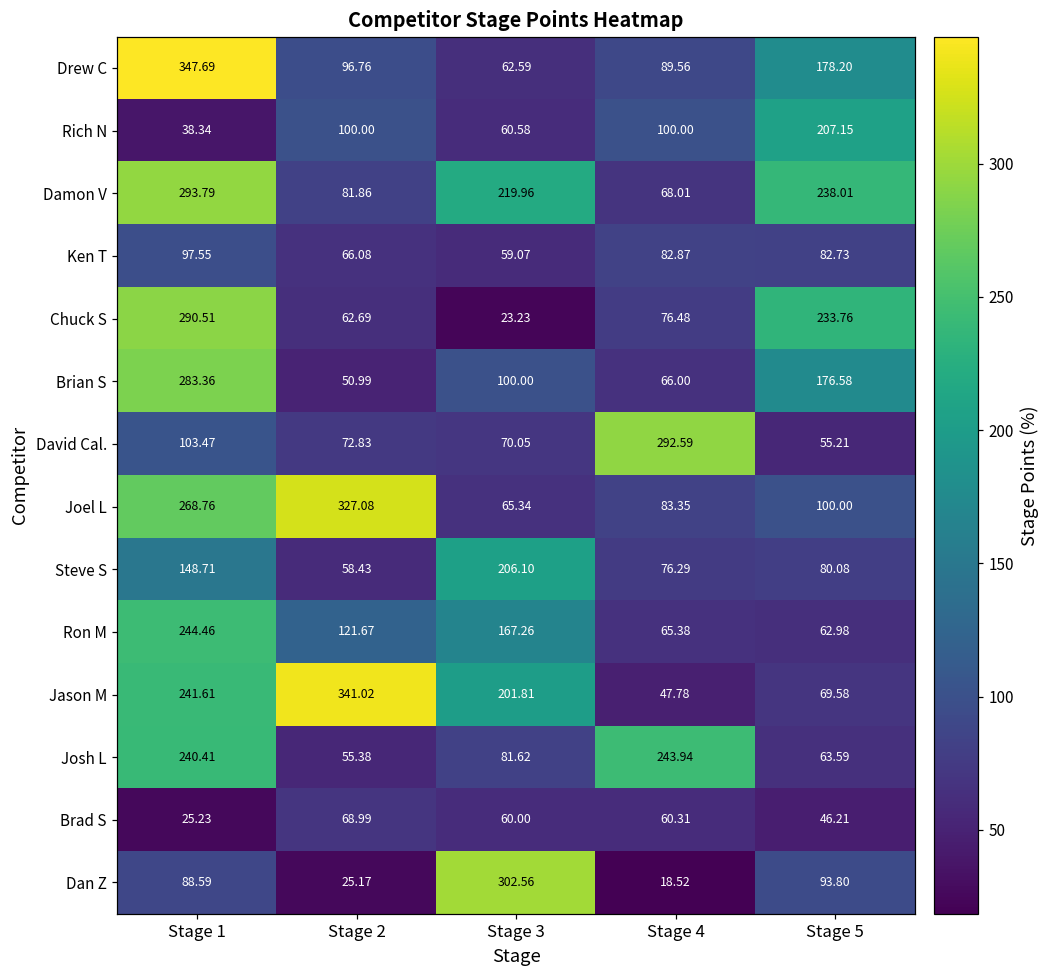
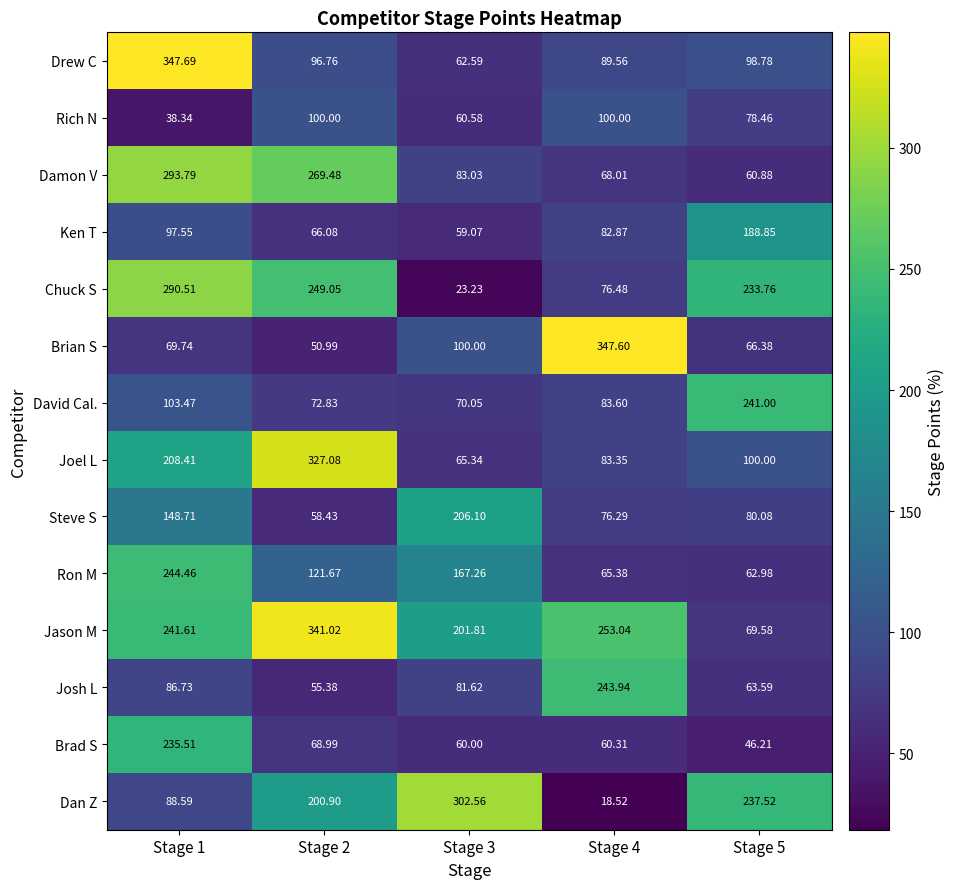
Drew C, Stage 5: 178.20 -> 98.78
Rich N, Stage 5: 207.15 -> 78.46
Damon V, Stage 2: 81.86 -> 269.48
Damon V, Stage 3: 219.96 -> 83.03
Damon V, Stage 5: 238.01 -> 60.88
Ken T, Stage 5: 82.73 -> 188.85
Chuck S, Stage 2: 62.69 -> 249.05
Brian S, Stage 1: 283.36 -> 69.74
Brian S, Stage 4: 66.00 -> 347.60
Brian S, Stage 5: 176.58 -> 66.38
David Cal., Stage 4: 292.59 -> 83.60
David Cal., Stage 5: 55.21 -> 241.00
Joel L, Stage 1: 268.76 -> 208.41
Jason M, Stage 4: 47.78 -> 253.04
Josh L, Stage 1: 240.41 -> 86.73
Brad S, Stage 1: 25.23 -> 235.51
Dan Z, Stage 2: 25.17 -> 200.90
Dan Z, Stage 5: 93.80 -> 237.52
